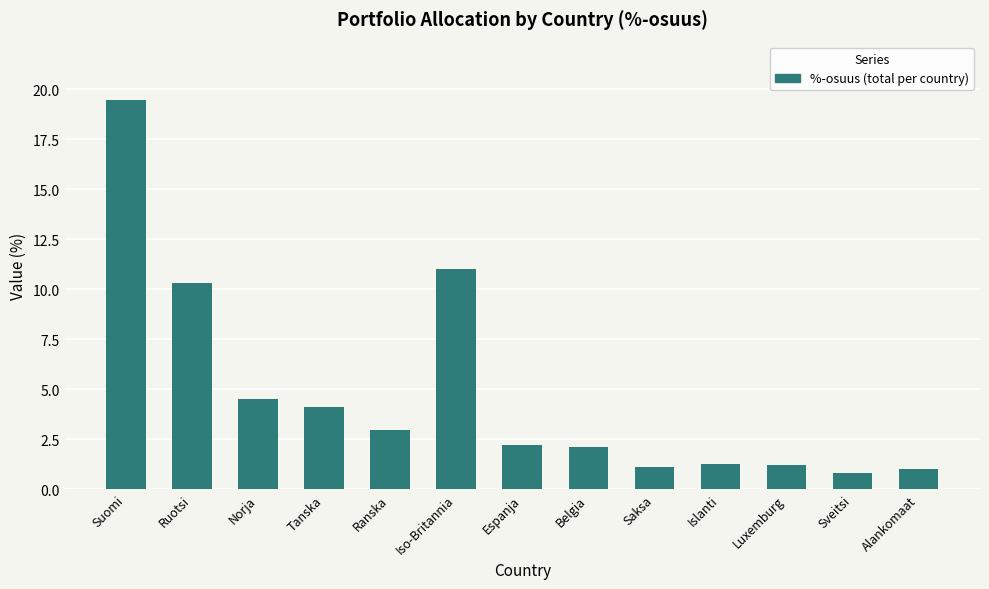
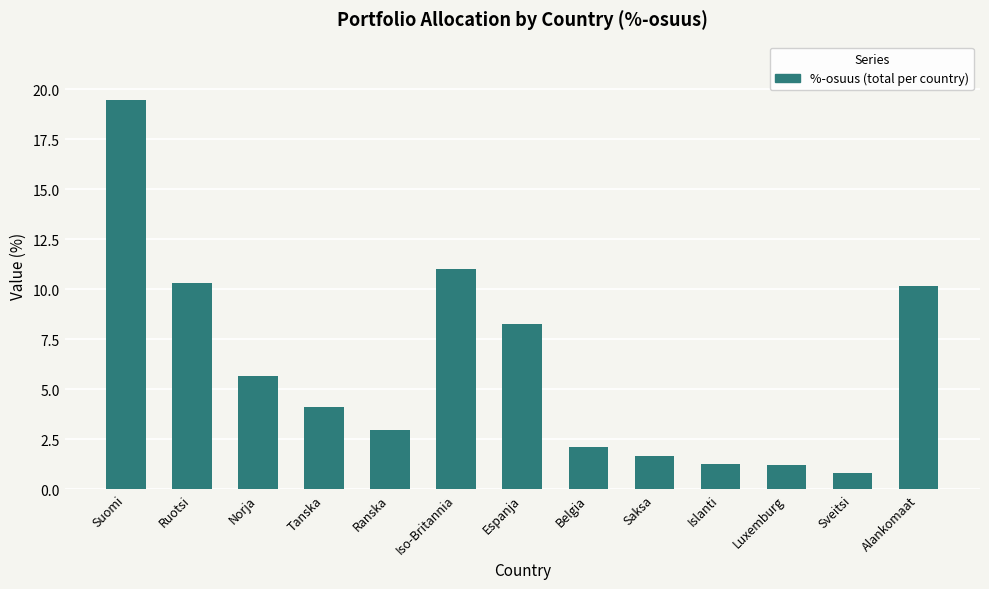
Norja: 4.5 -> 5.7
Espanja: 2.2 -> 8.3
Saksa: 1.1 -> 1.6
Alankomaat: 1.0 -> 10.1
